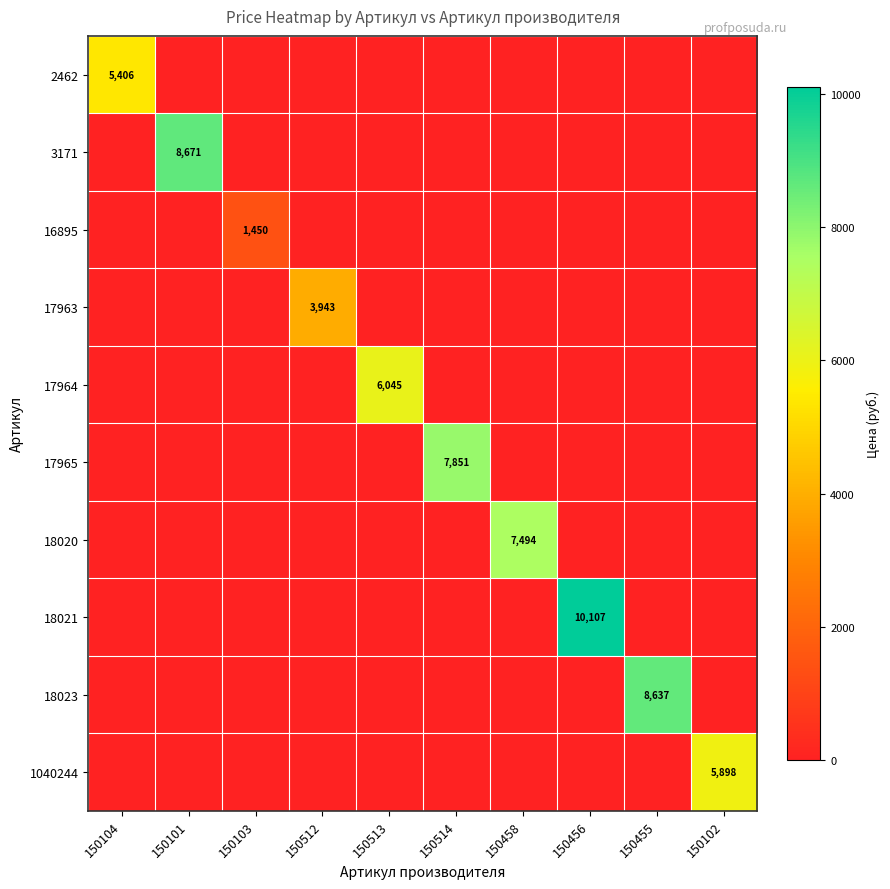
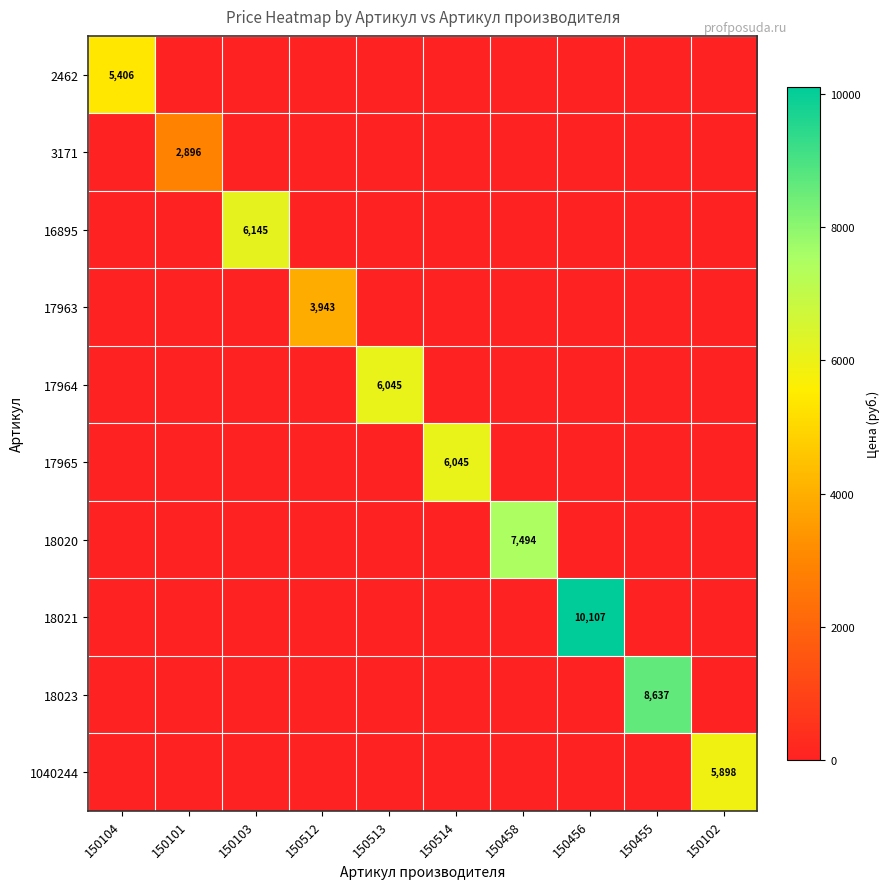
3171, 150101: 8,671 -> 2,896
16895, 150103: 1,450 -> 6,145
17965, 150514: 7,851 -> 6,045
